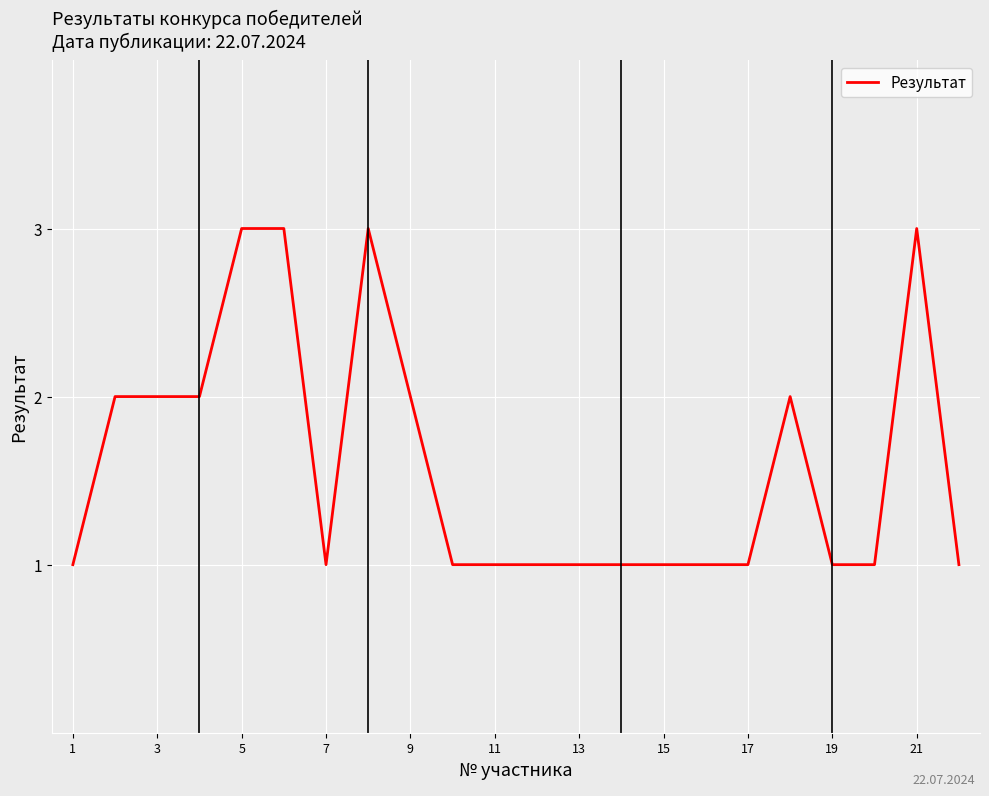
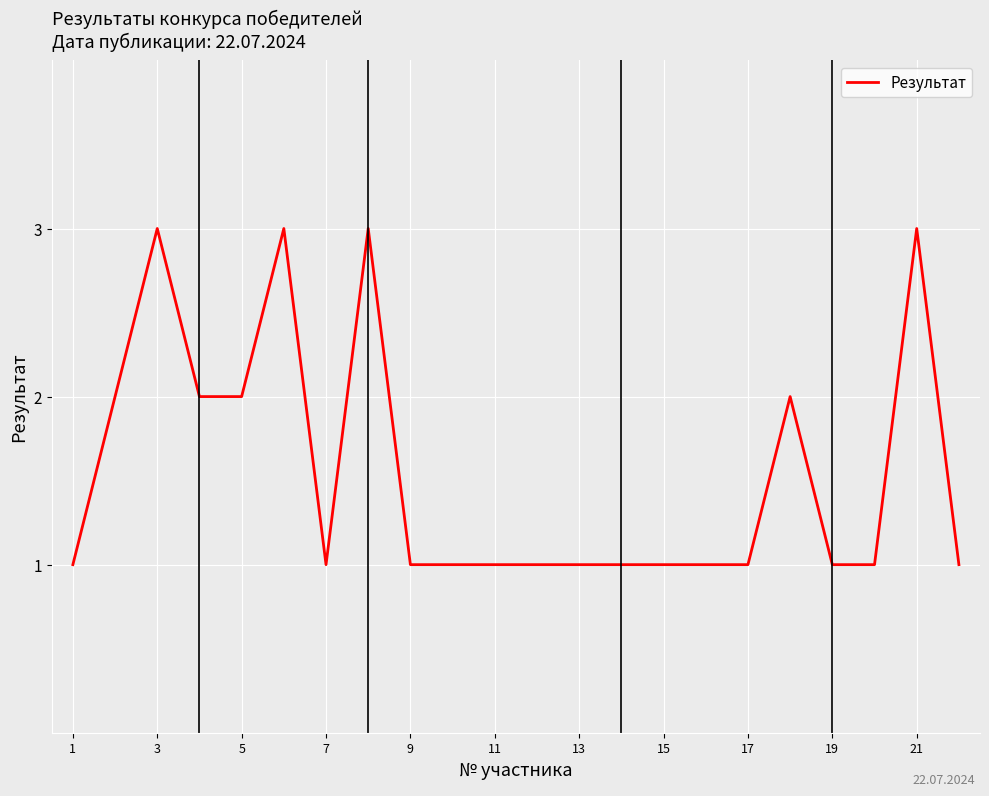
3: 2 -> 3
5: 3 -> 2
9: 2 -> 1
